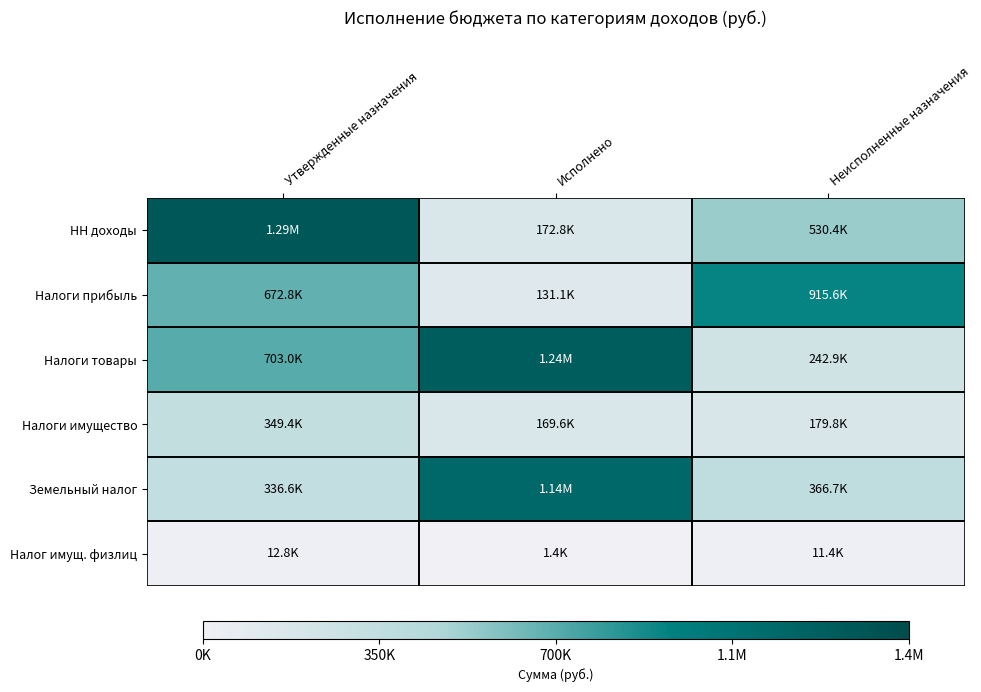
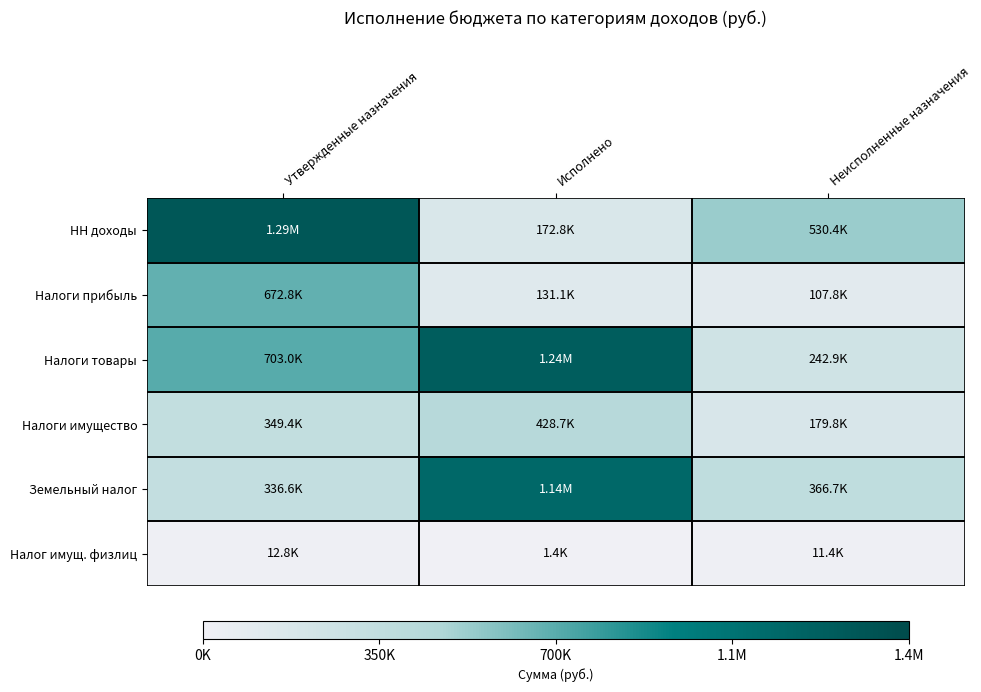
Налоги прибыль, Неисполненные назначения: 915.6K -> 107.8K
Налоги имущество, Исполнено: 169.6K -> 428.7K
